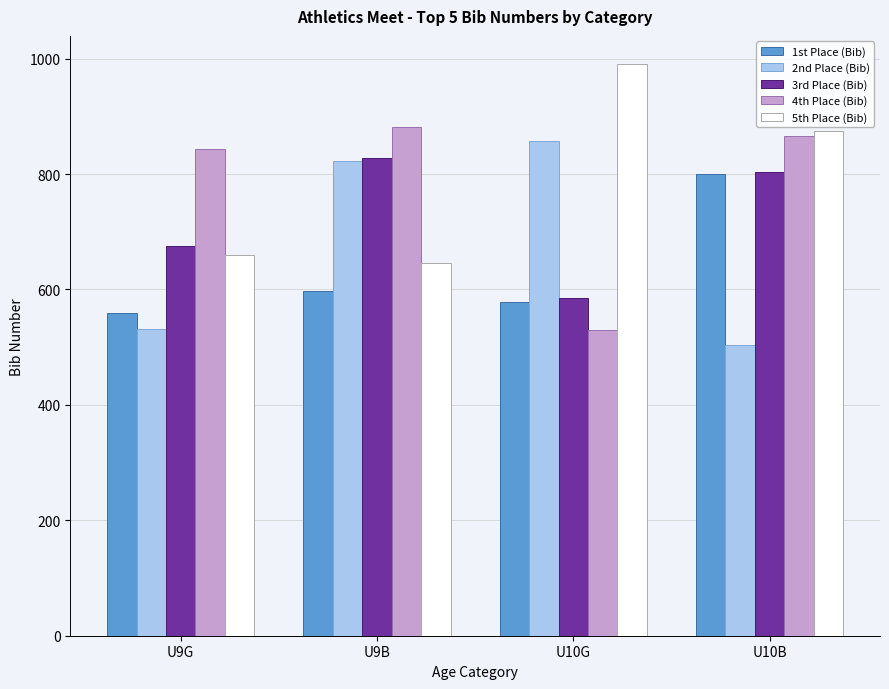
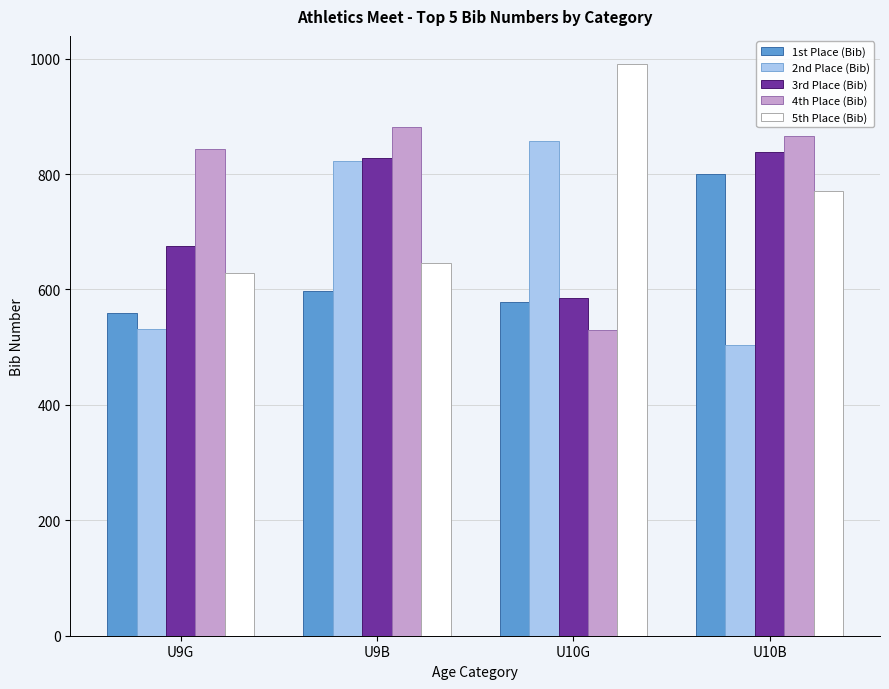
5th Place (Bib), U9G: 660 -> 630
3rd Place (Bib), U10B: 800 -> 840
5th Place (Bib), U10B: 870 -> 770
